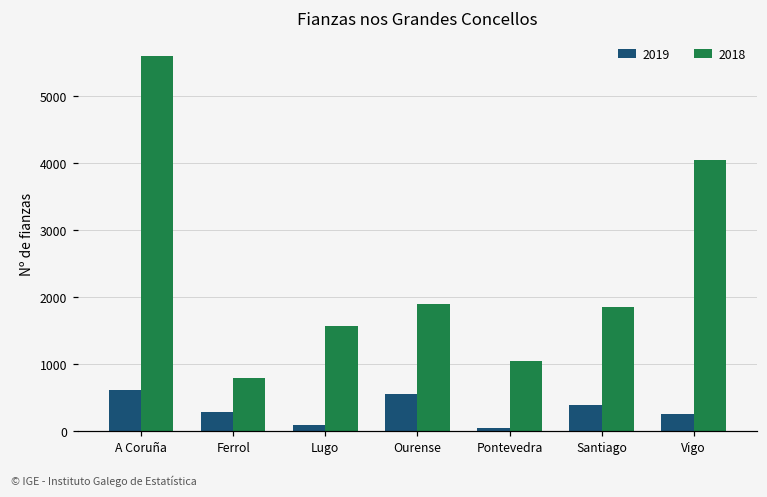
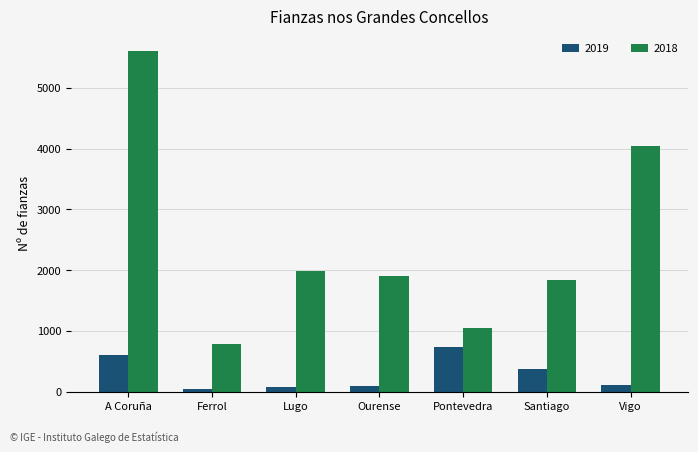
2019, Ferrol: 300 -> 100
2018, Lugo: 1600 -> 2000
2019, Ourense: 600 -> 100
2019, Pontevedra: 0 -> 700
2019, Vigo: 300 -> 100
